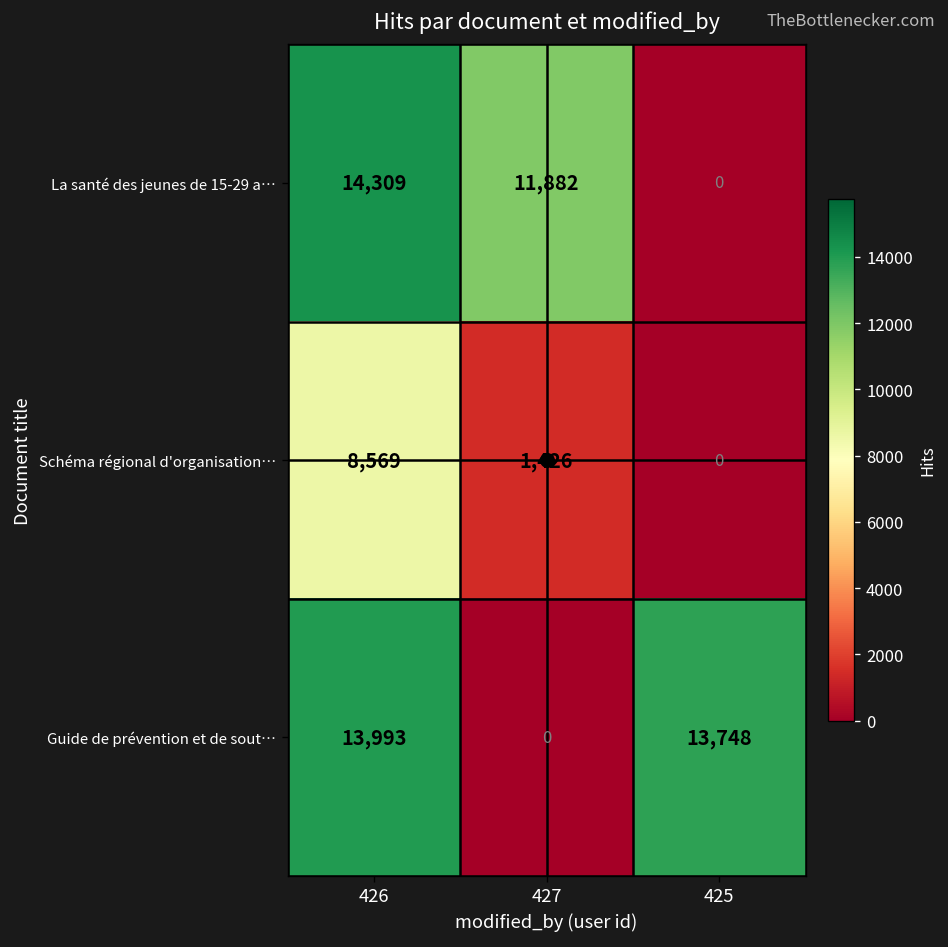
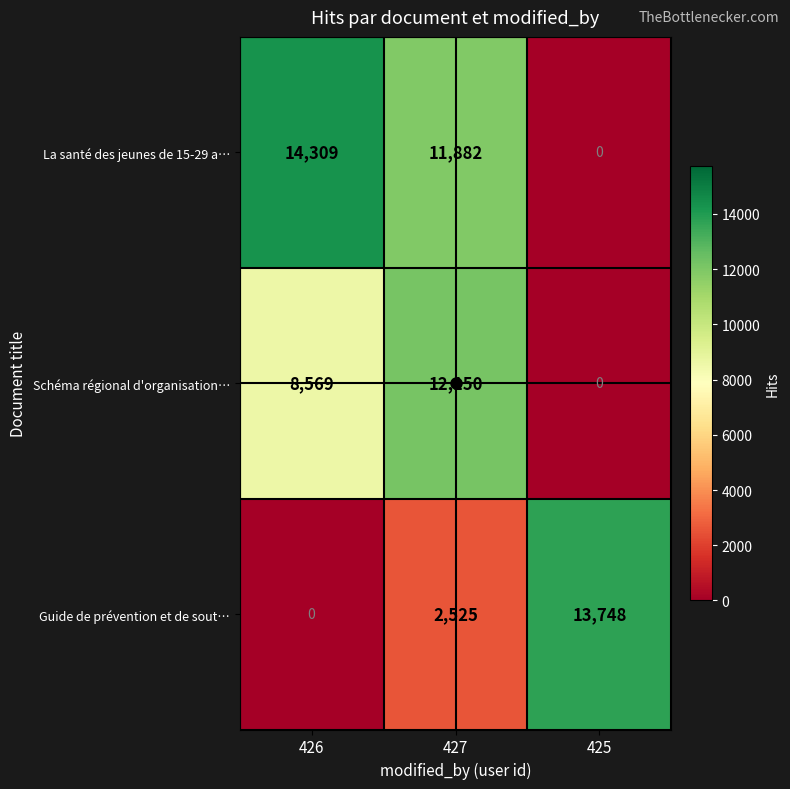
Schéma régional d'organisation…, 427: 1,426 -> 12,150
Guide de prévention et de sout…, 426: 13,993 -> 0
Guide de prévention et de sout…, 427: 0 -> 2,525
